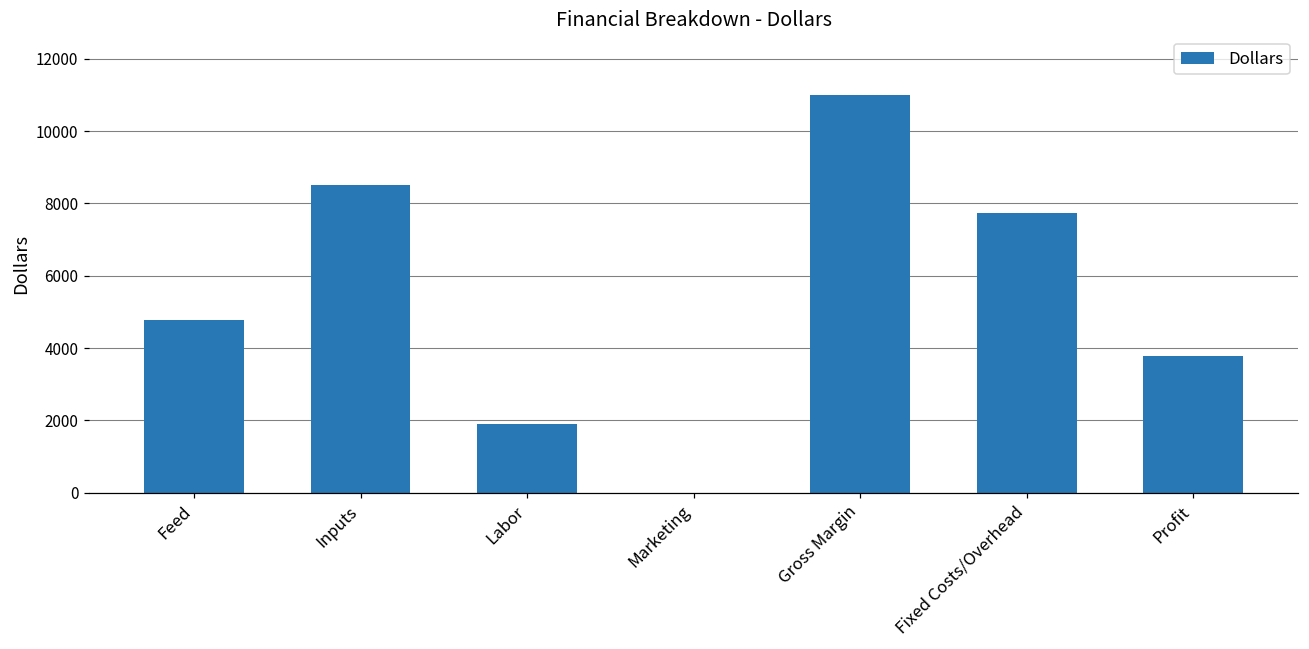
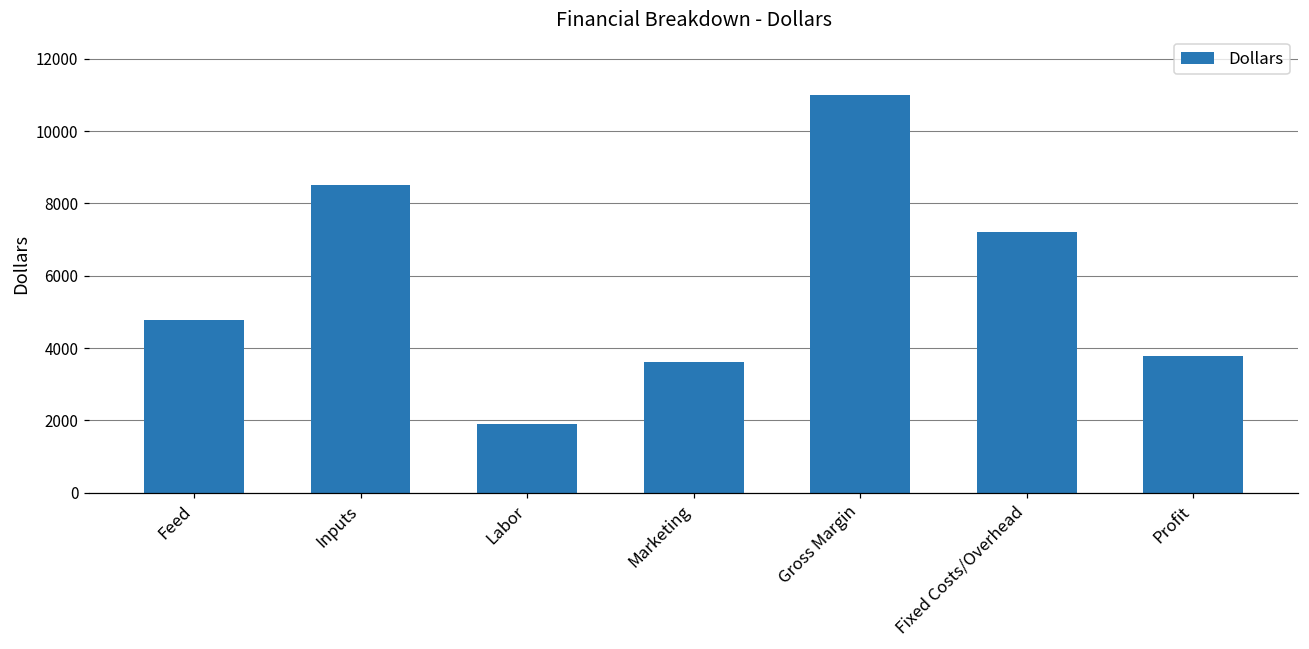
Marketing: 0 -> 3600
Fixed Costs/Overhead: 7700 -> 7200
